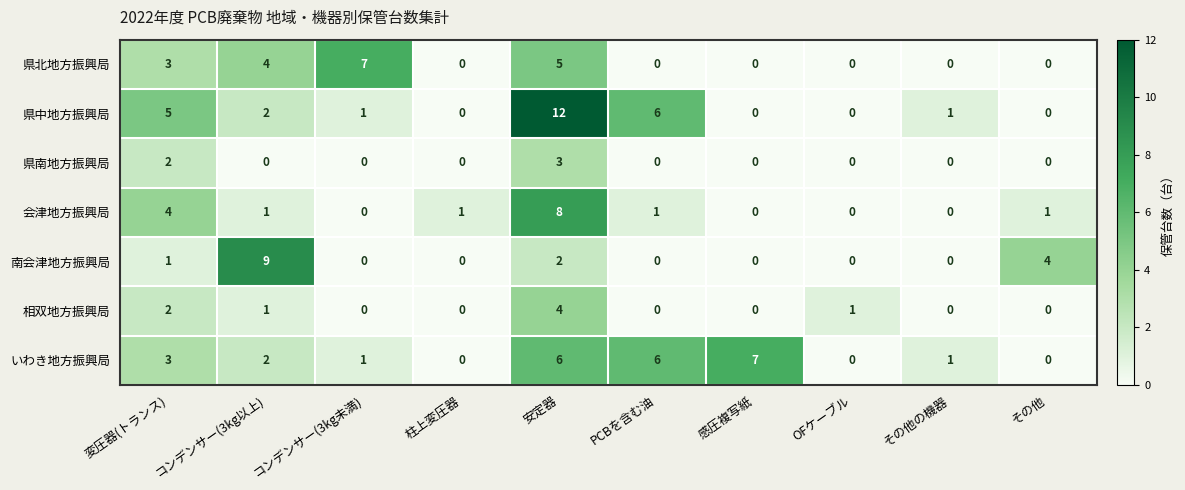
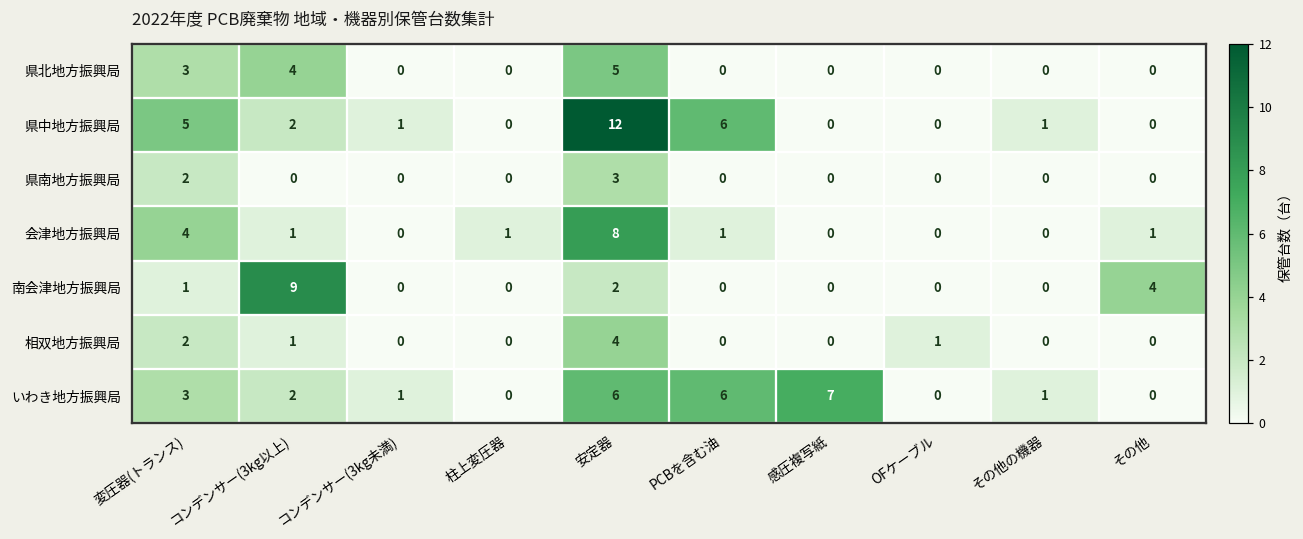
県北地方振興局, コンデンサー(3kg未満): 7 -> 0
